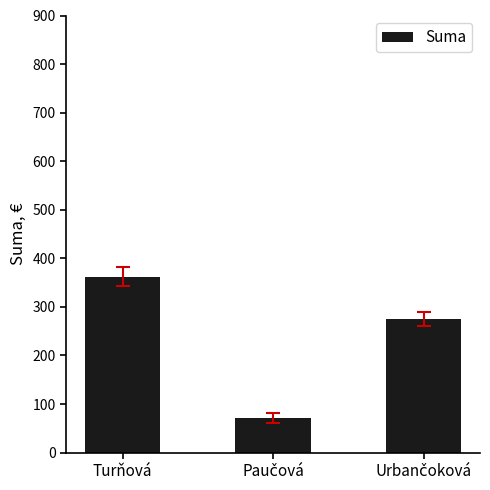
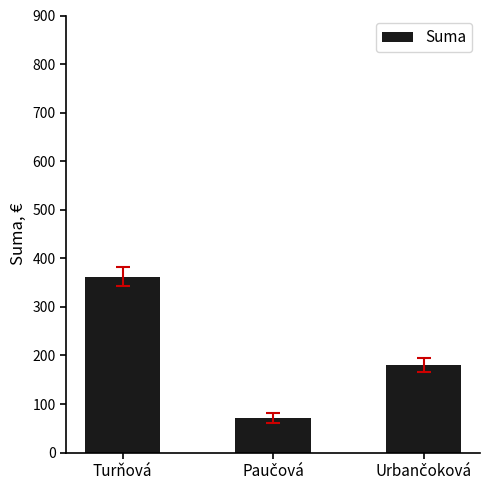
Suma, Urbančoková: 280 -> 180
